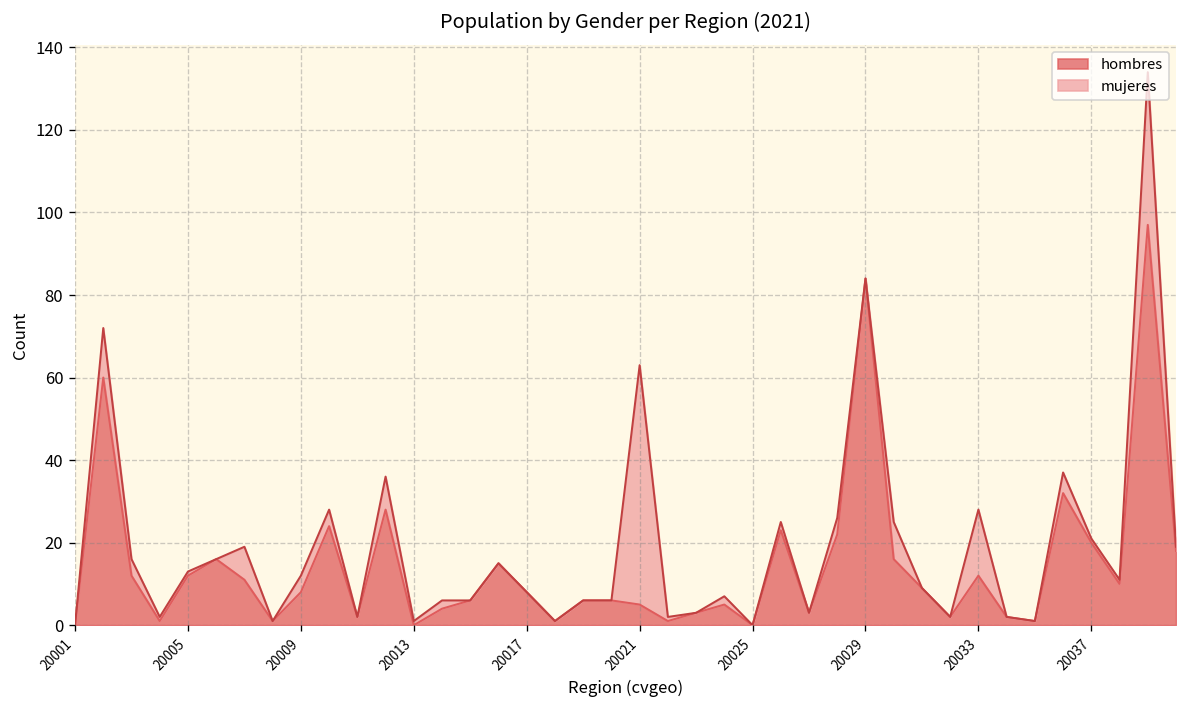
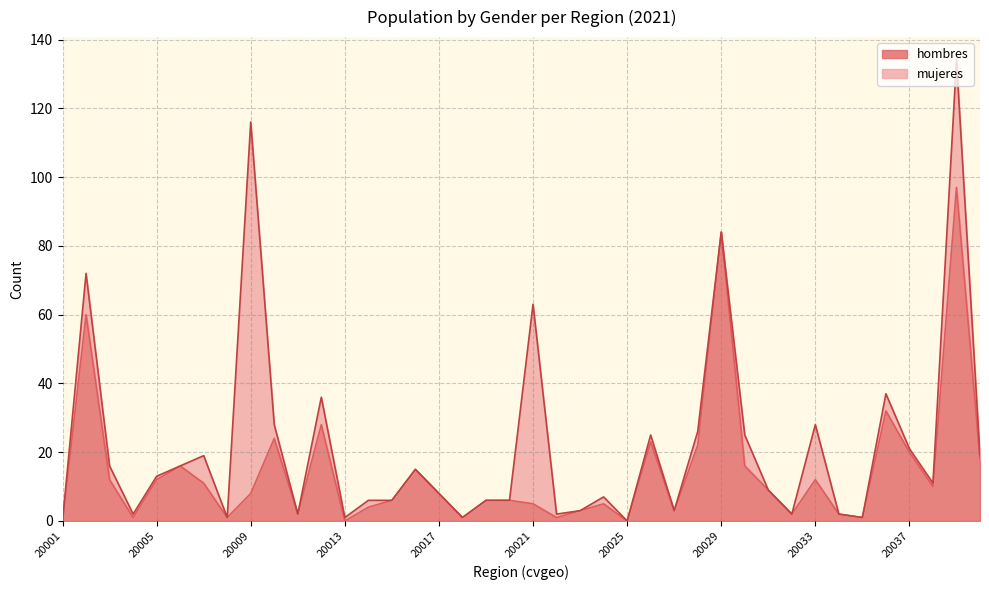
mujeres, 20009: 4 -> 108
